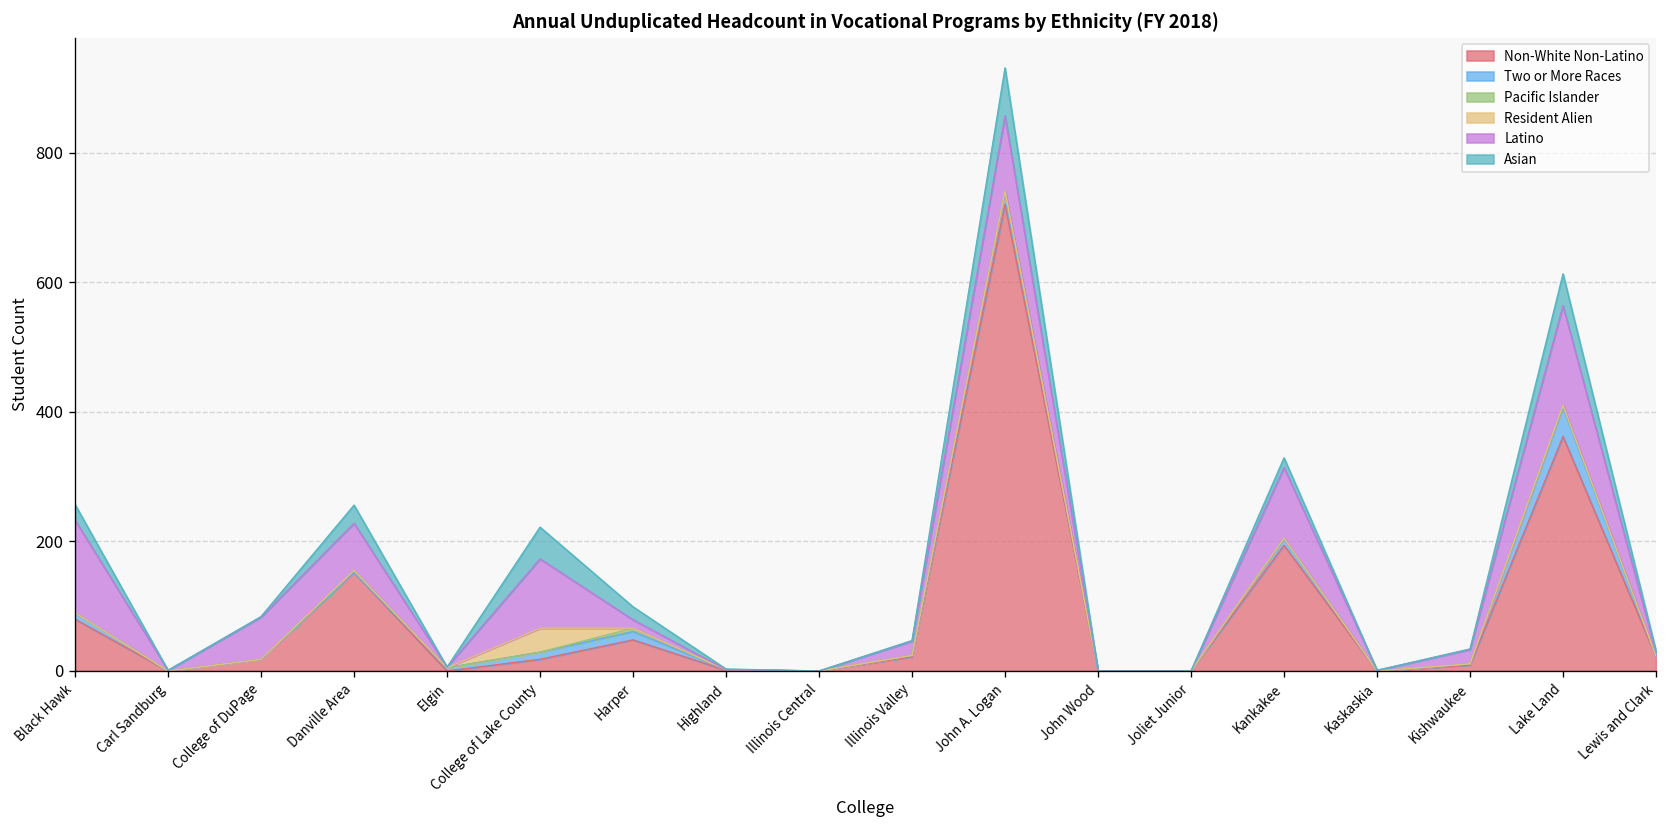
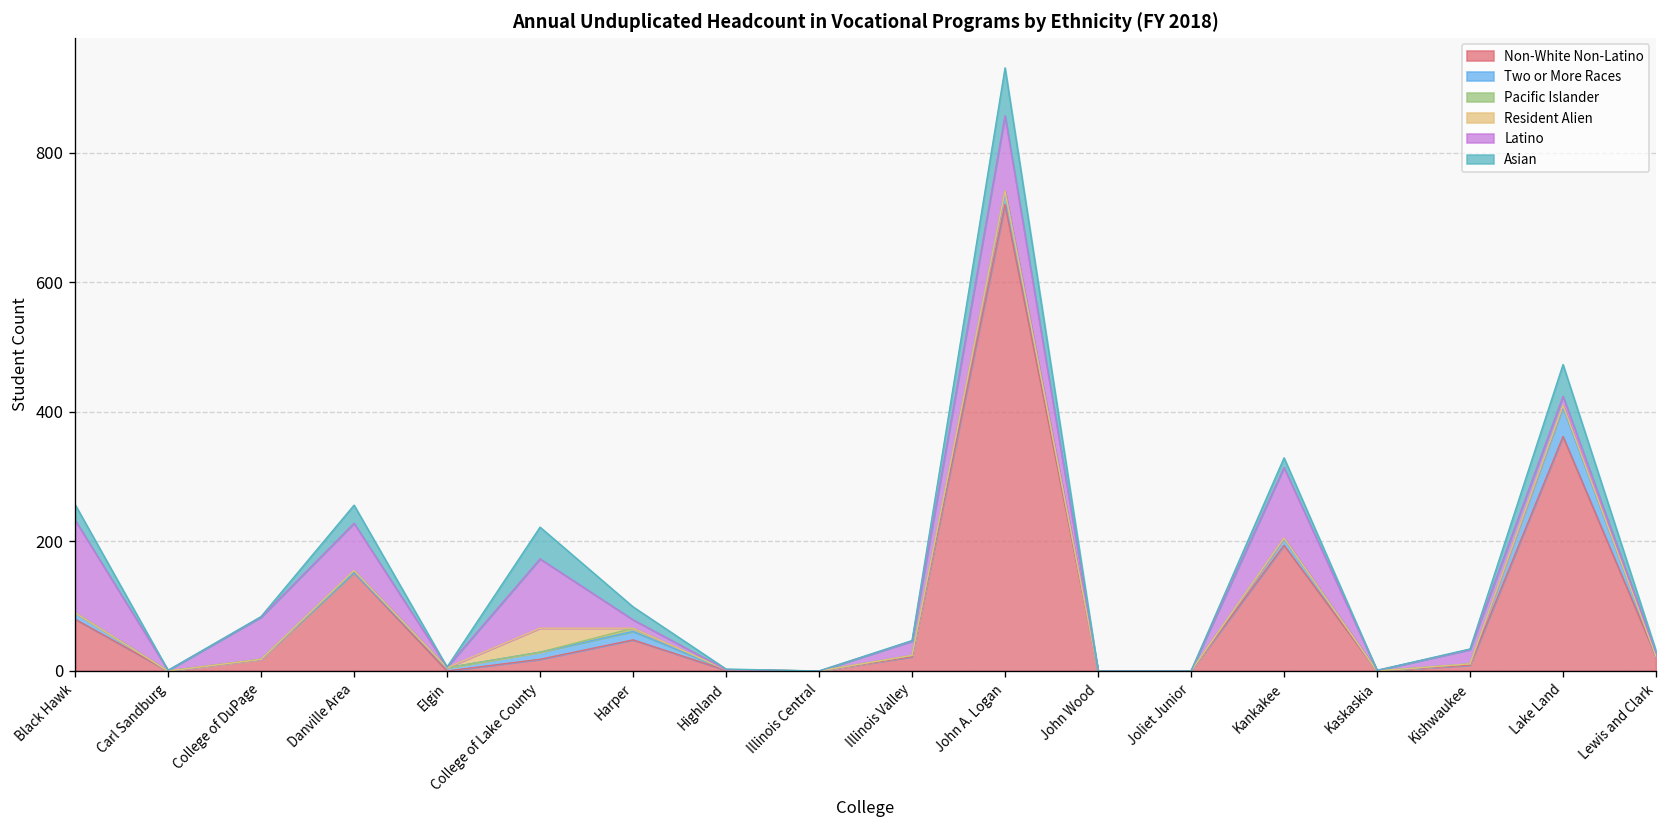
Latino, Lake Land: 150 -> 10
